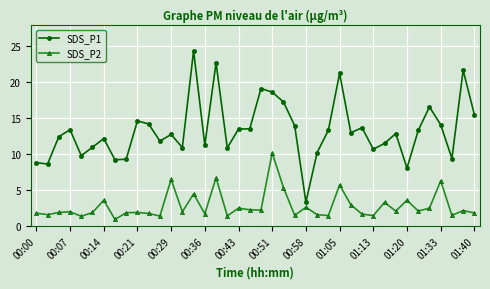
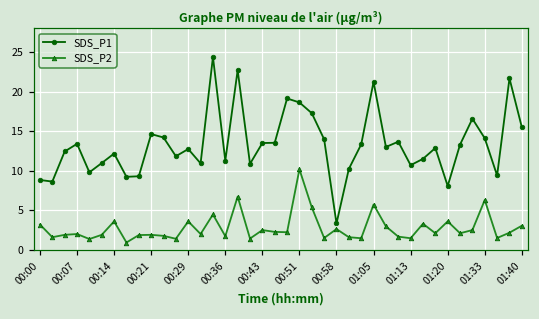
SDS_P2, 00:00: 2 -> 3
SDS_P2, 00:29: 7 -> 4
SDS_P2, 01:40: 2 -> 3
